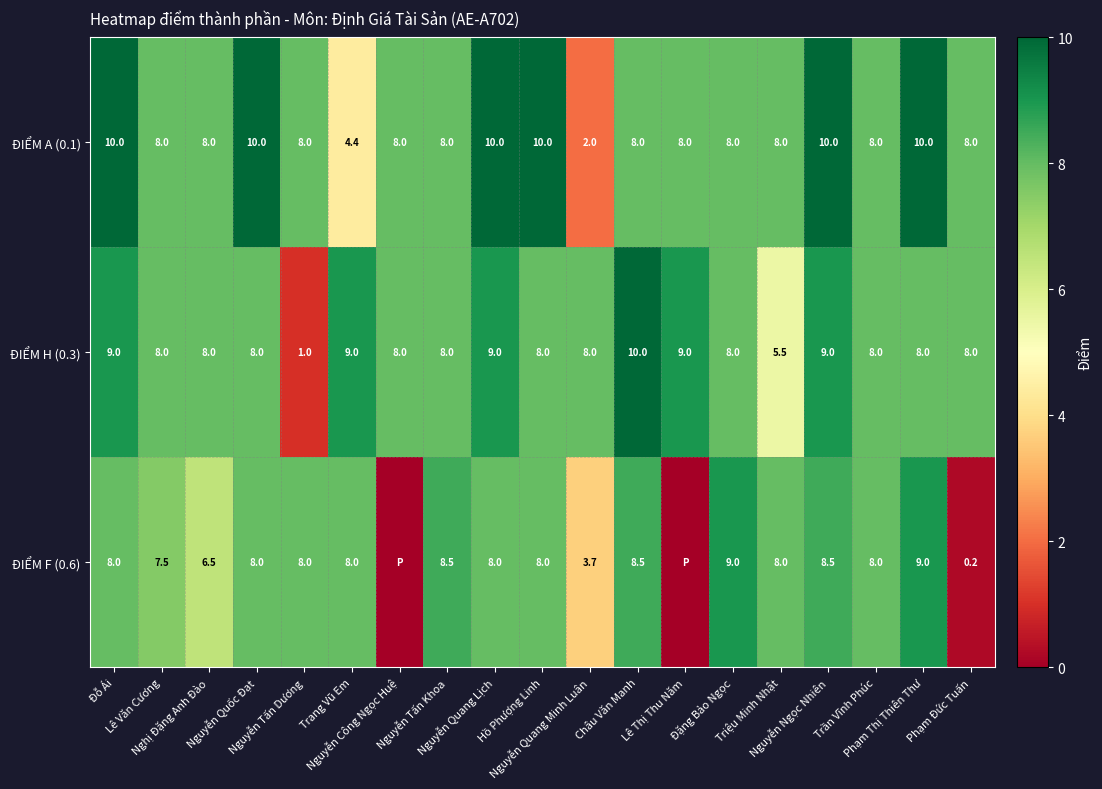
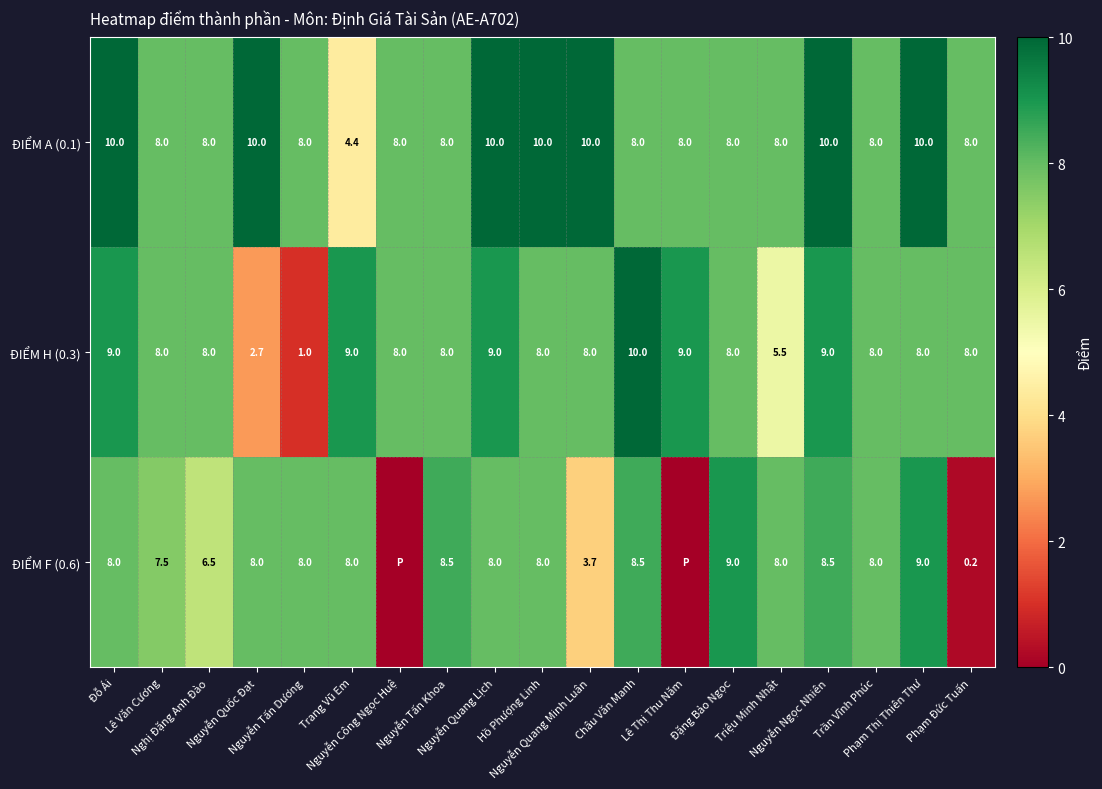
ĐIỂM A (0.1), Nguyễn Quang Minh Luân: 2.0 -> 10.0
ĐIỂM H (0.3), Nguyễn Quốc Đạt: 8.0 -> 2.7
